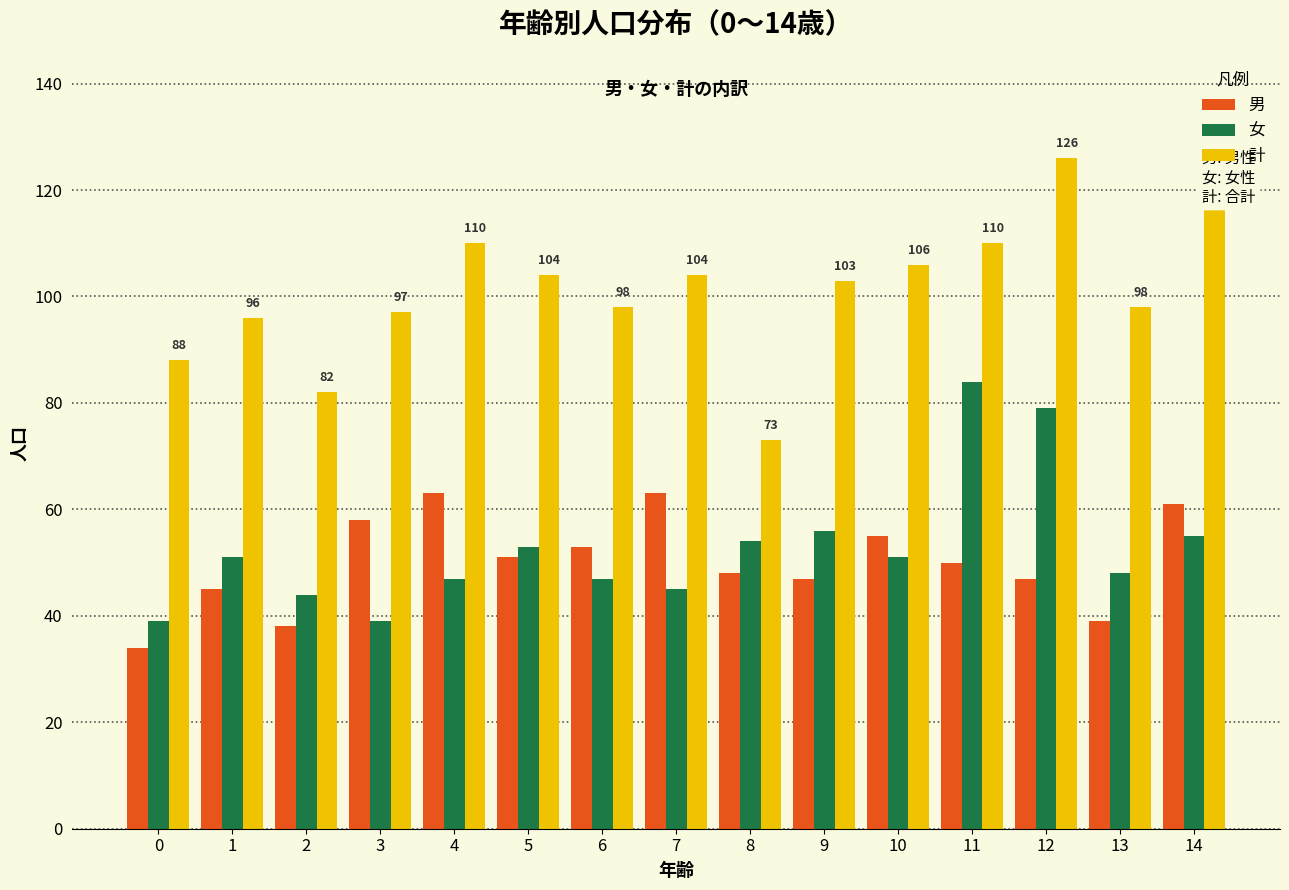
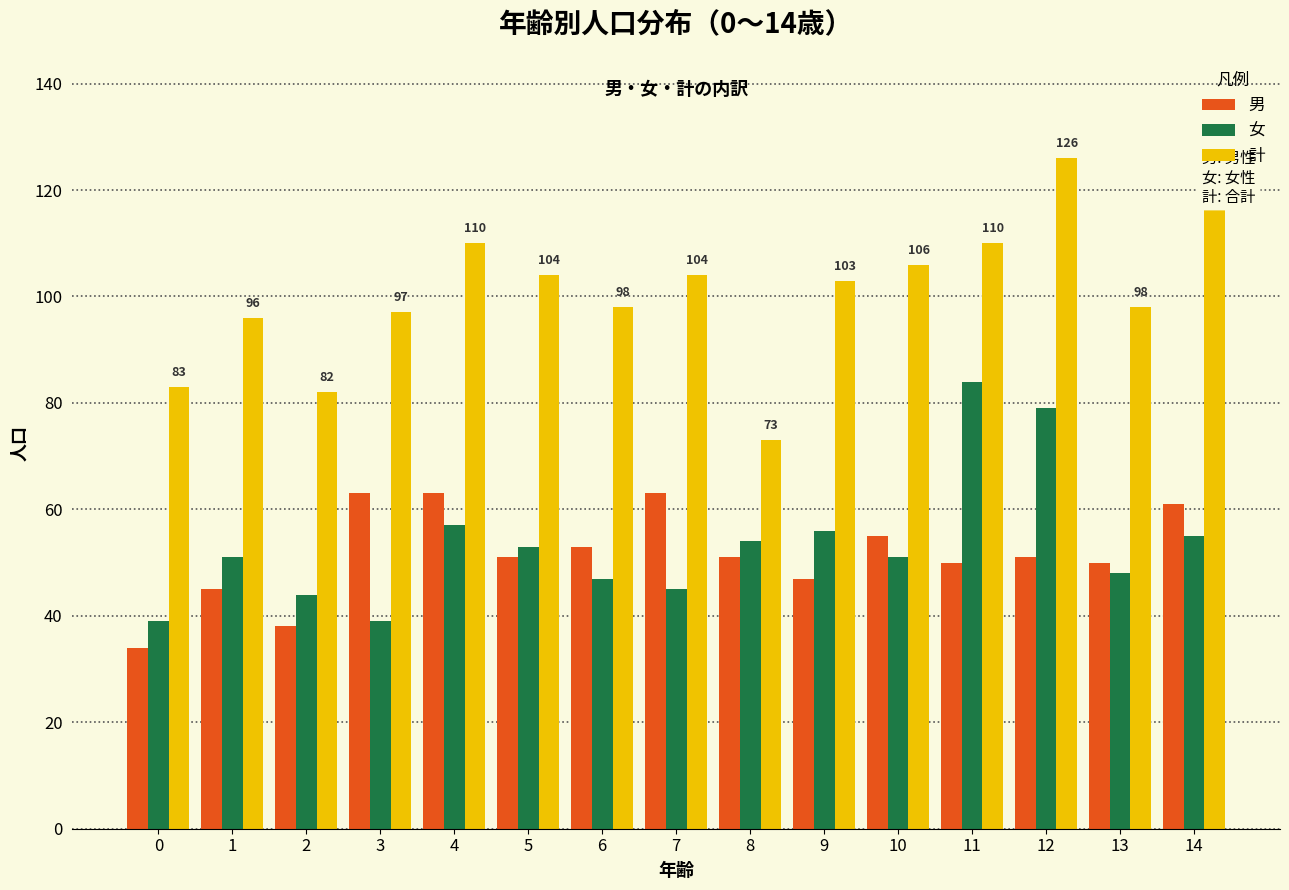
計, 0: 88 -> 83
男, 3: 58 -> 63
女, 4: 47 -> 57
男, 8: 48 -> 51
男, 12: 47 -> 51
男, 13: 39 -> 50
